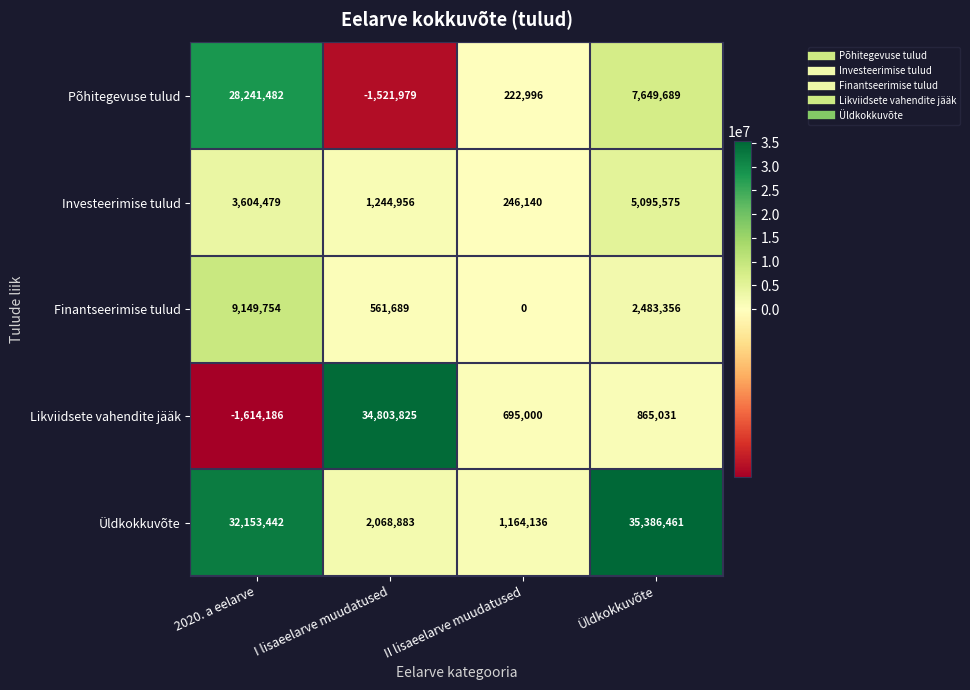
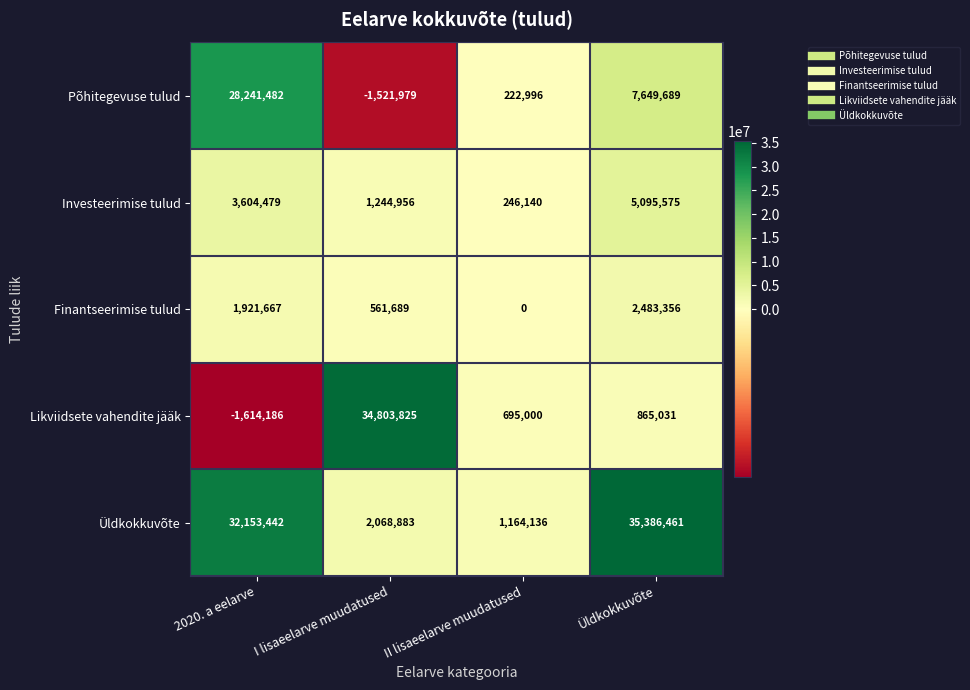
Finantseerimise tulud, 2020. a eelarve: 9,149,754 -> 1,921,667
